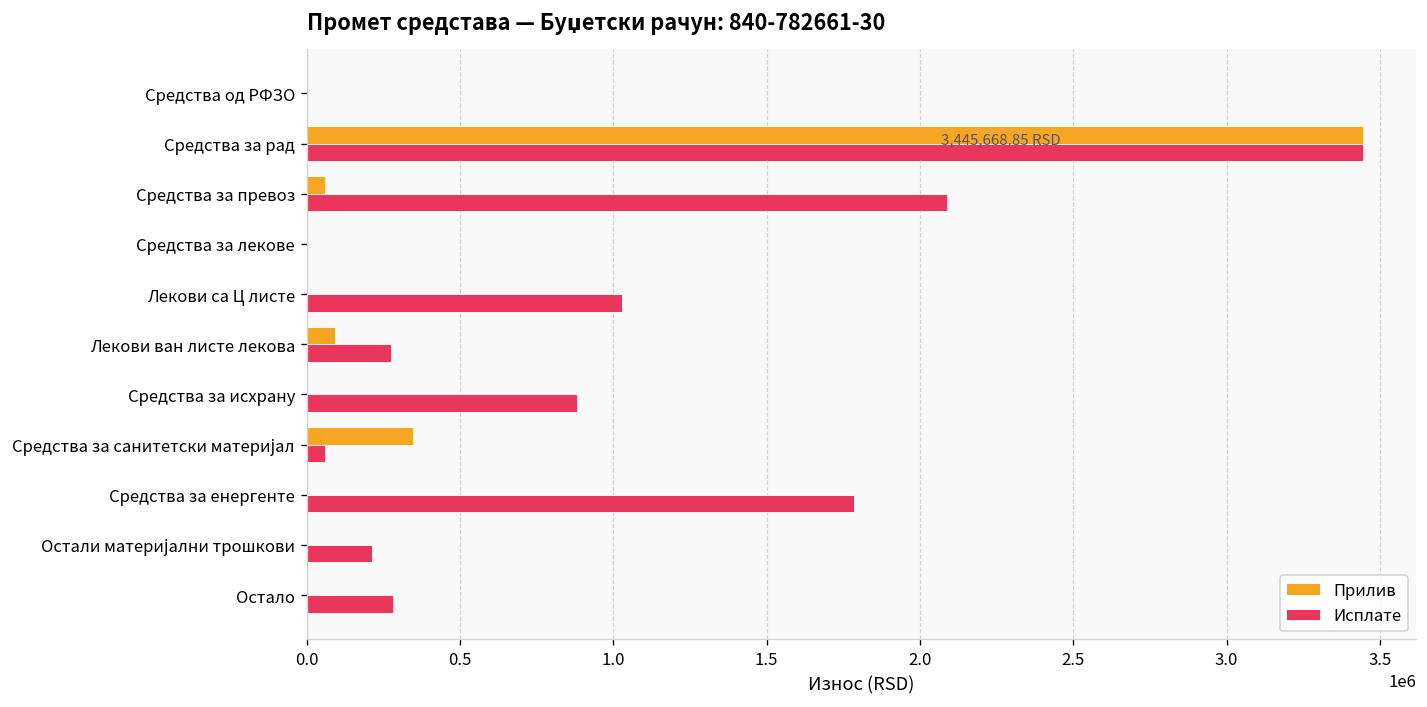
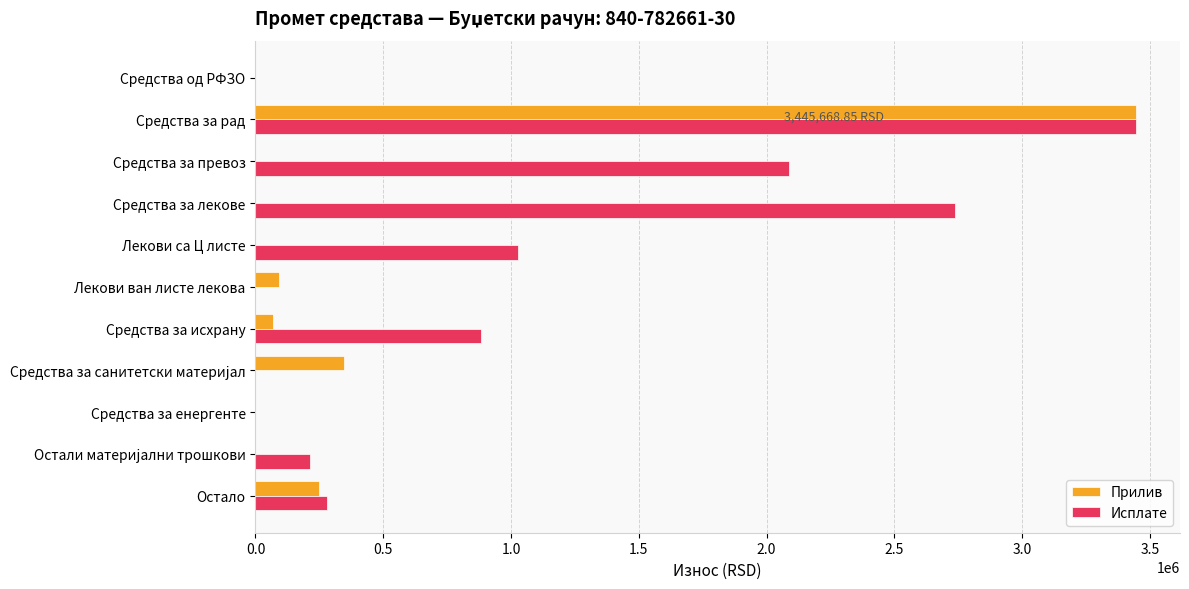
Прилив, Средства за превоз: 60000 -> 0
Исплате, Средства за лекове: 0 -> 2740000
Исплате, Лекови ван листе лекова: 280000 -> 0
Прилив, Средства за исхрану: 0 -> 70000
Исплате, Средства за санитетски материјал: 60000 -> 0
Исплате, Средства за енергенте: 1780000 -> 0
Прилив, Остало: 0 -> 250000
